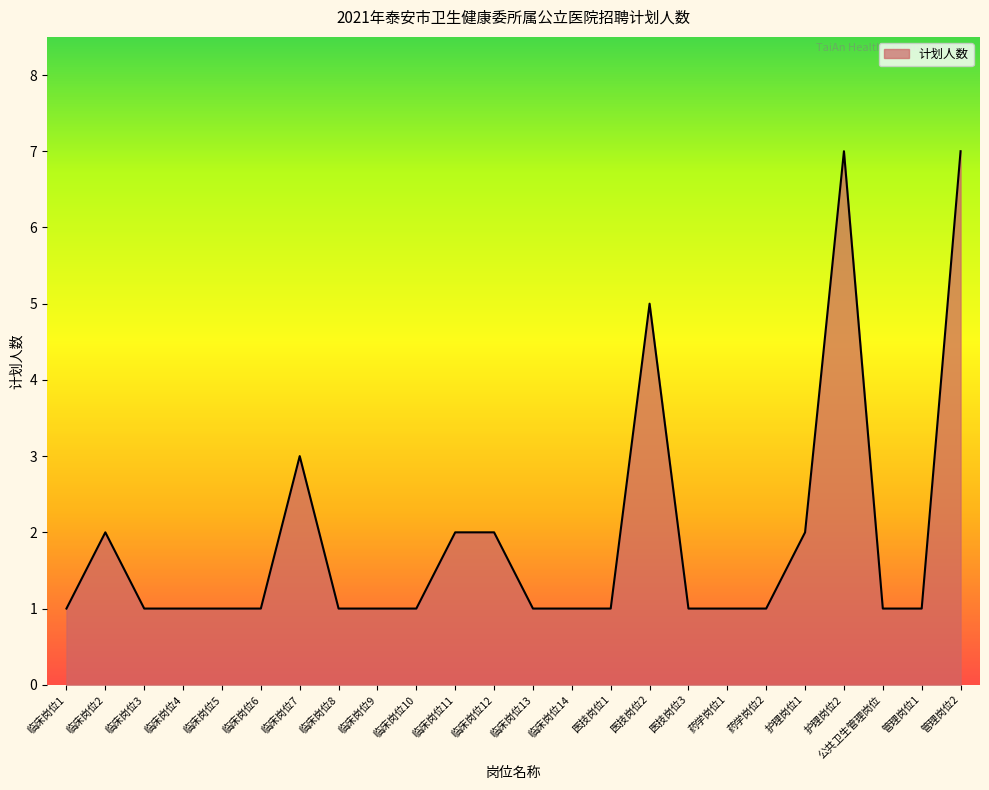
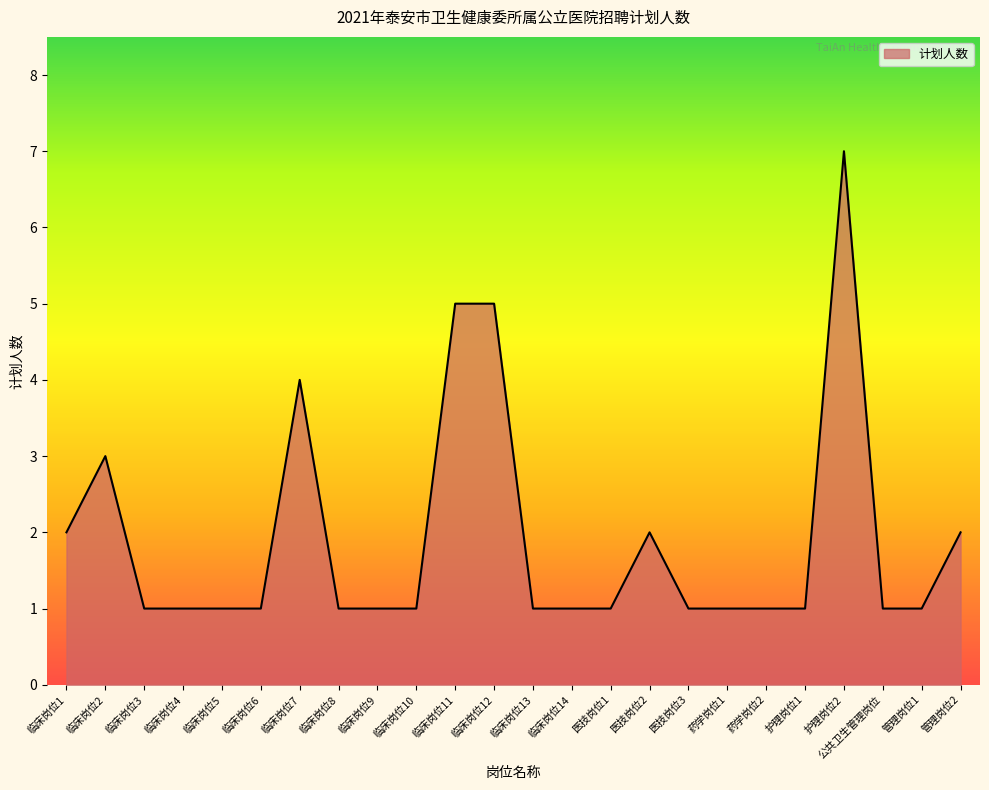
临床岗位1: 1 -> 2
临床岗位2: 2 -> 3
临床岗位7: 3 -> 4
临床岗位11: 2 -> 5
临床岗位12: 2 -> 5
医技岗位2: 5 -> 2
护理岗位1: 2 -> 1
管理岗位2: 7 -> 2
